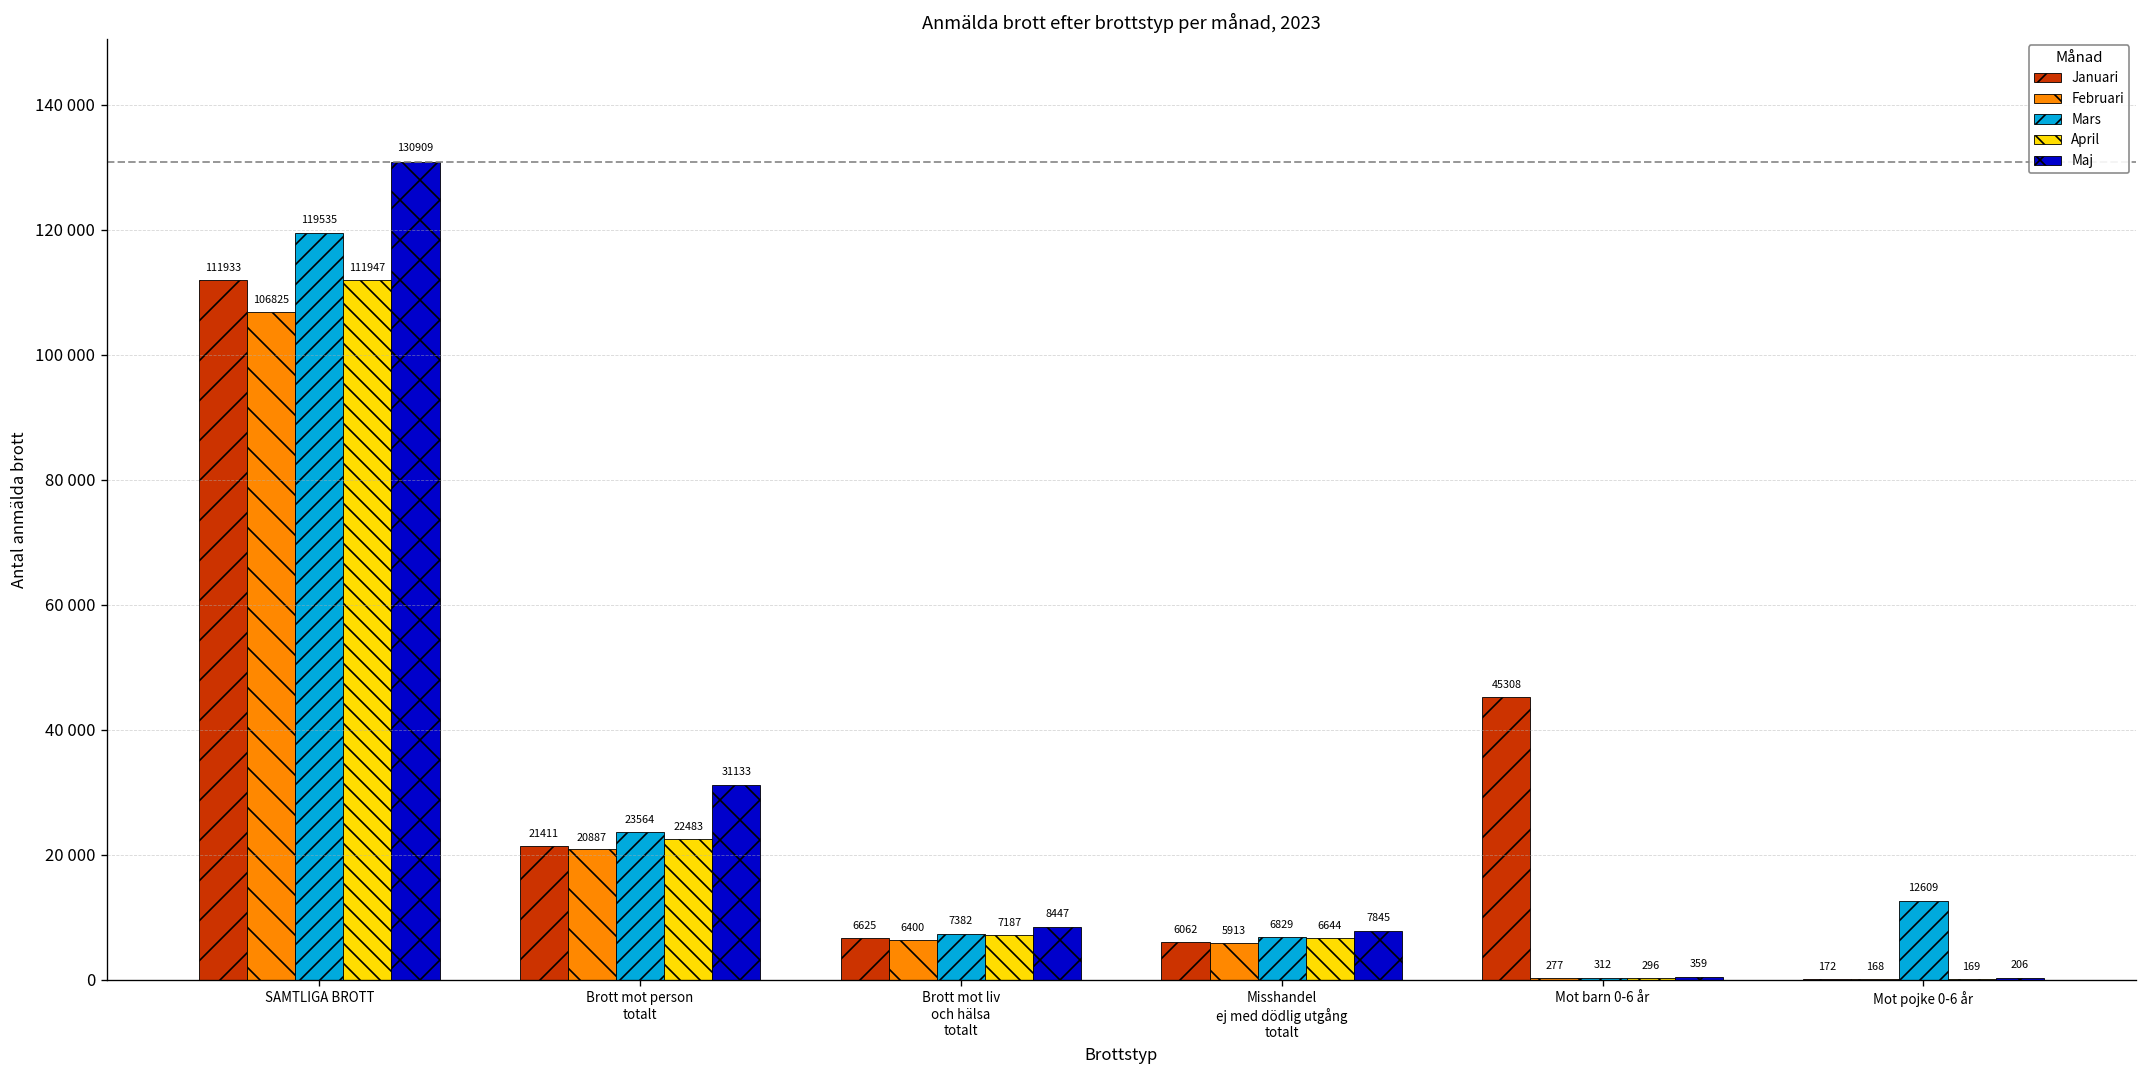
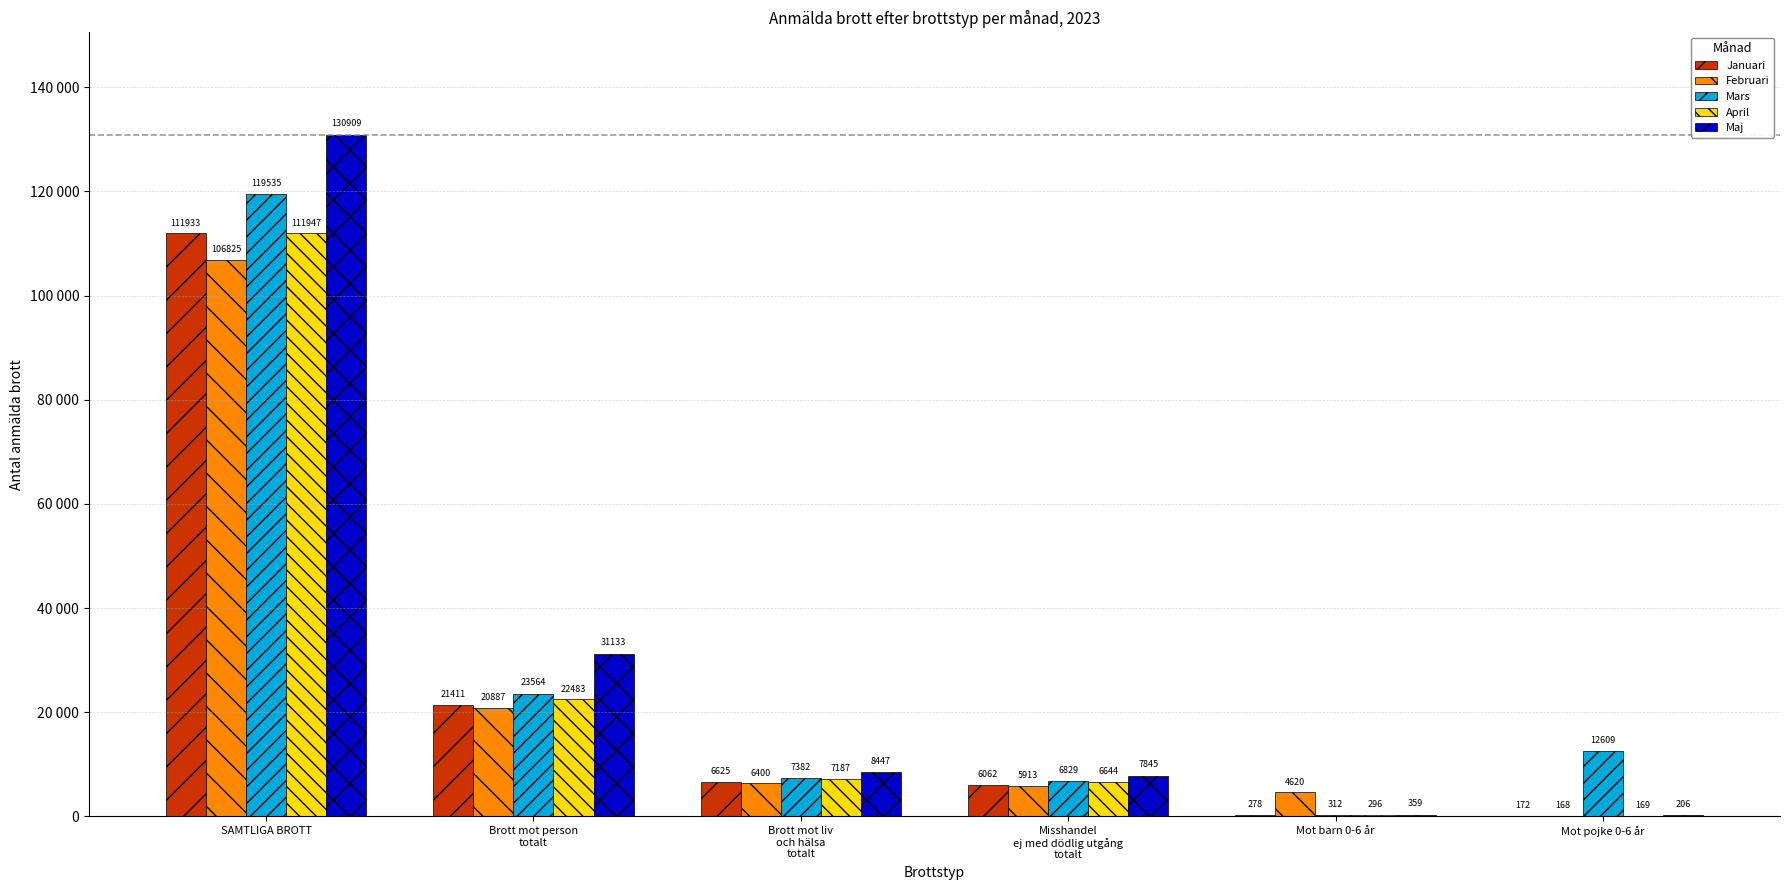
Januari, Mot barn 0-6 år: 45308 -> 278
Februari, Mot barn 0-6 år: 277 -> 4620
